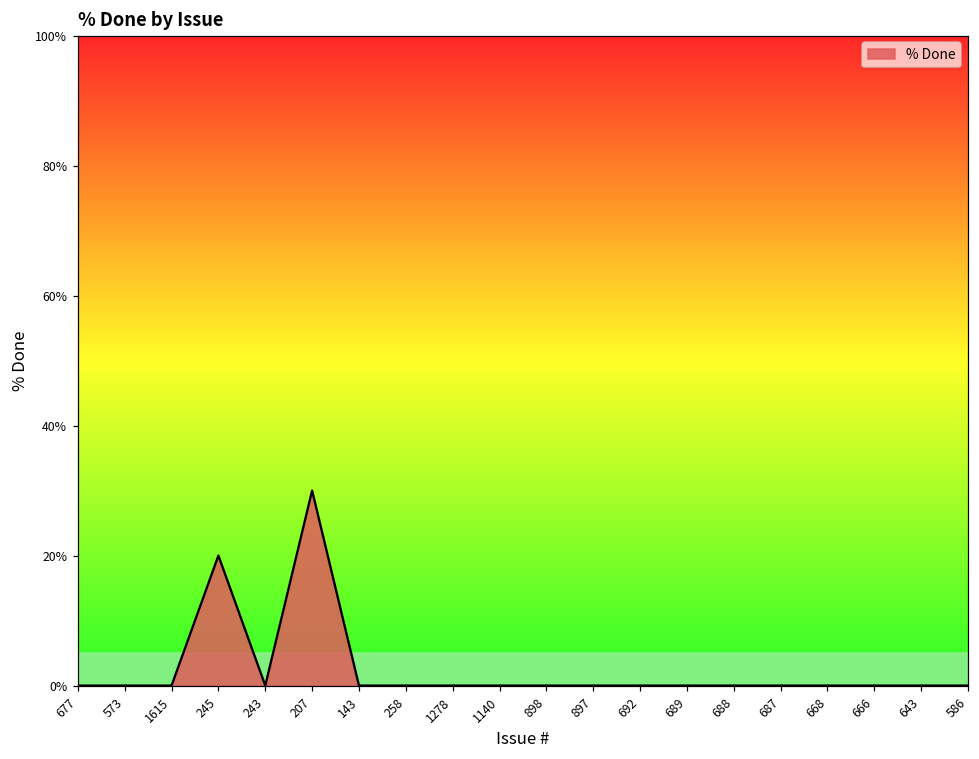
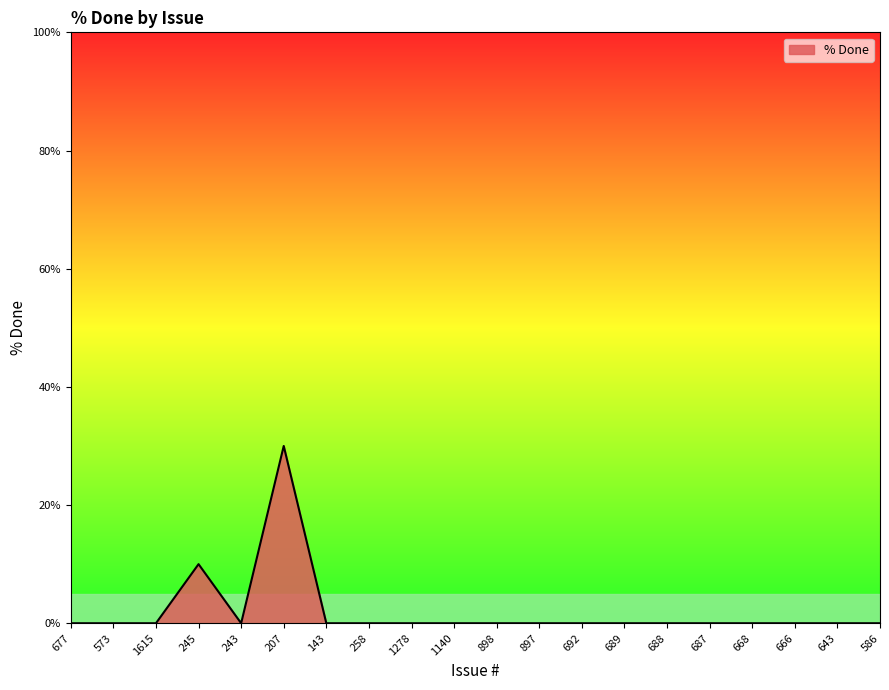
245: 20% -> 10%
